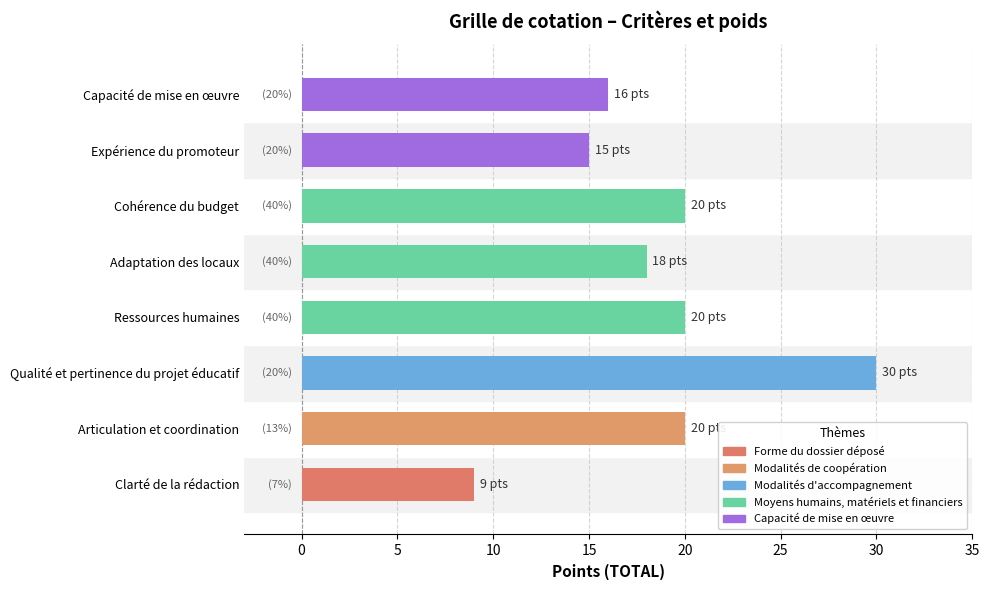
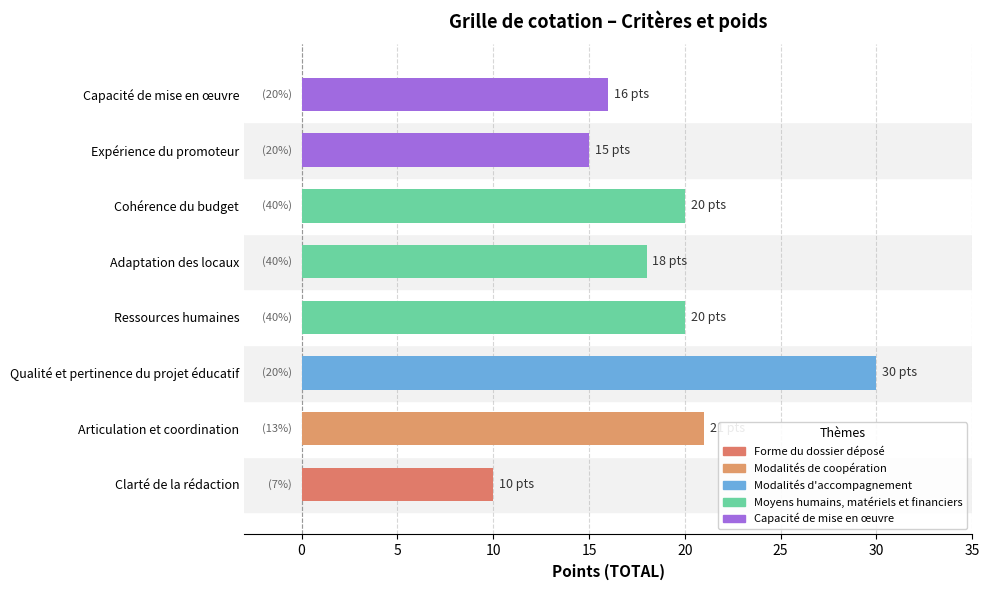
Articulation et coordination: 20 -> 21
Clarté de la rédaction: 9 -> 10
